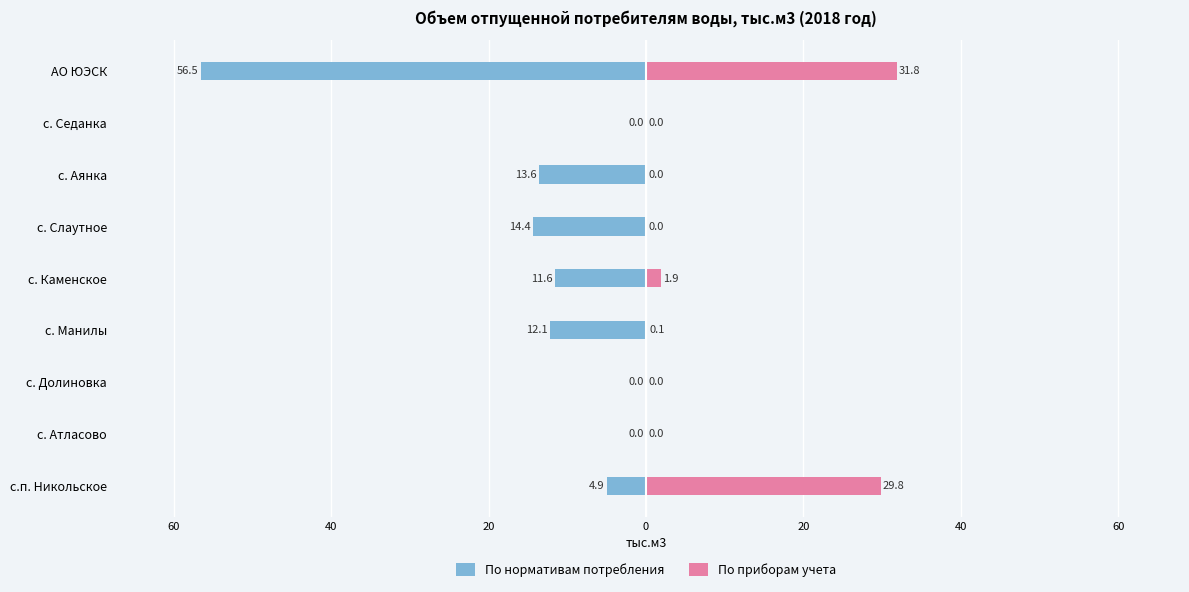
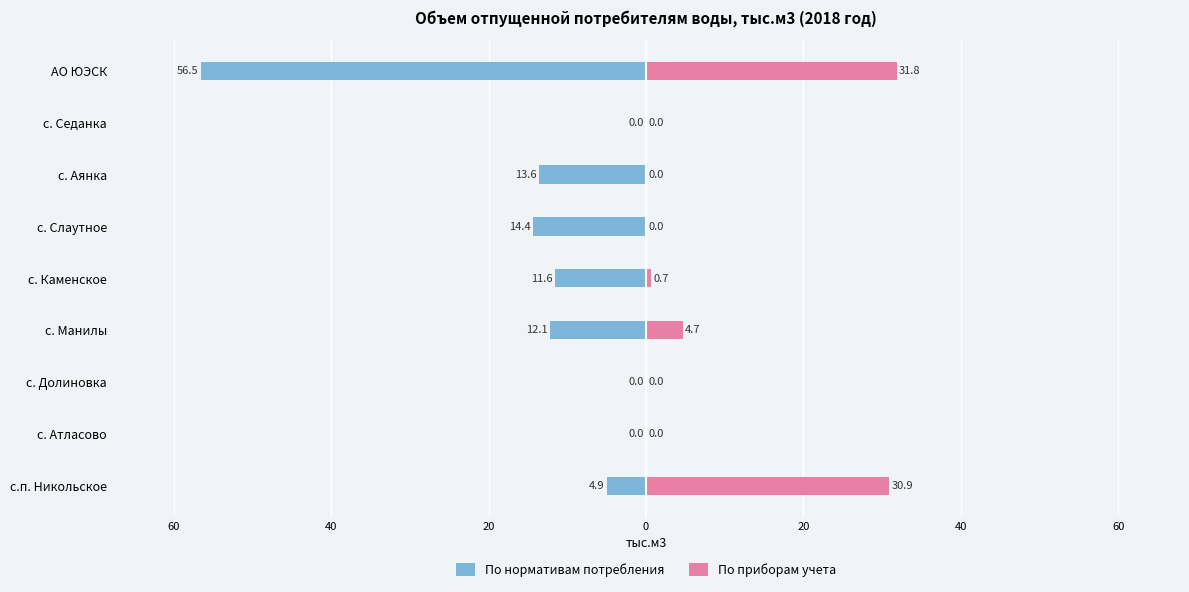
По приборам учета, с. Каменское: 1.9 -> 0.7
По приборам учета, с. Манилы: 0.1 -> 4.7
По приборам учета, с.п. Никольское: 29.8 -> 30.9
